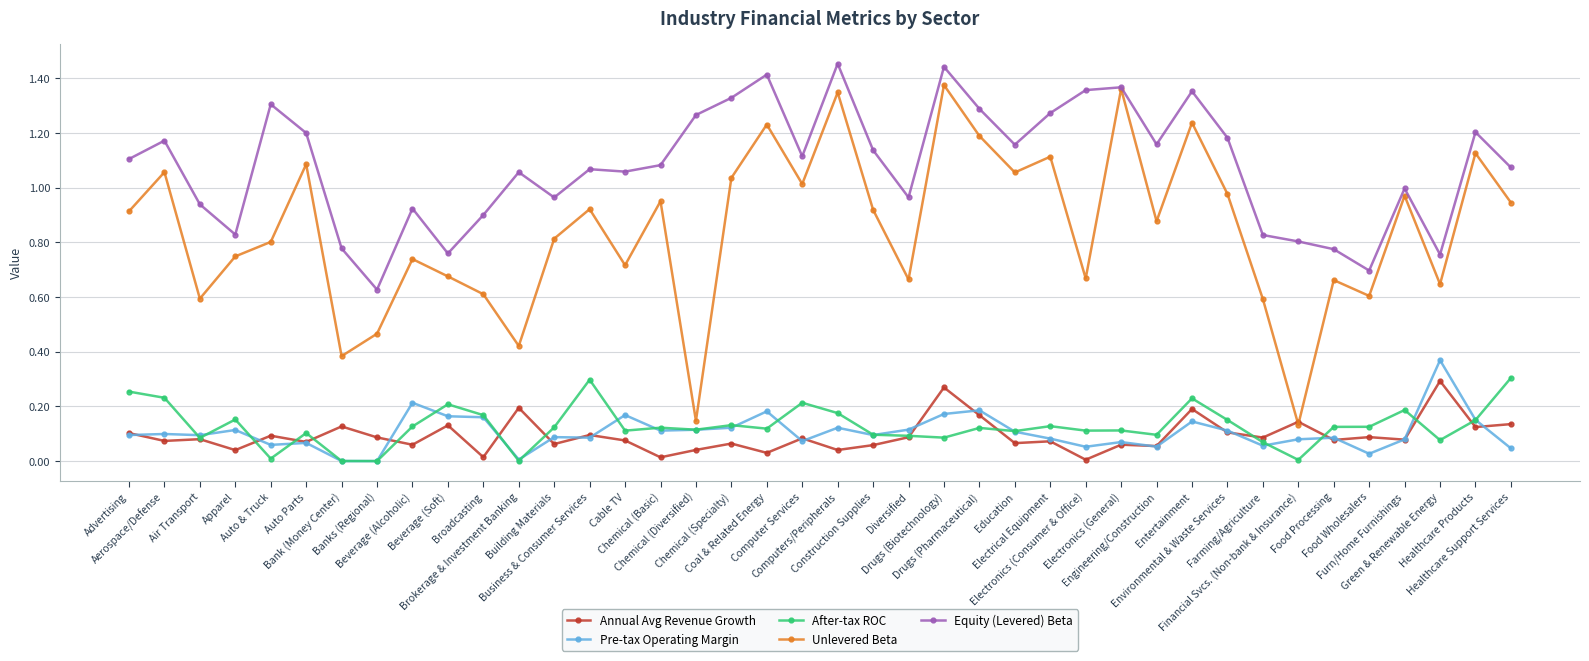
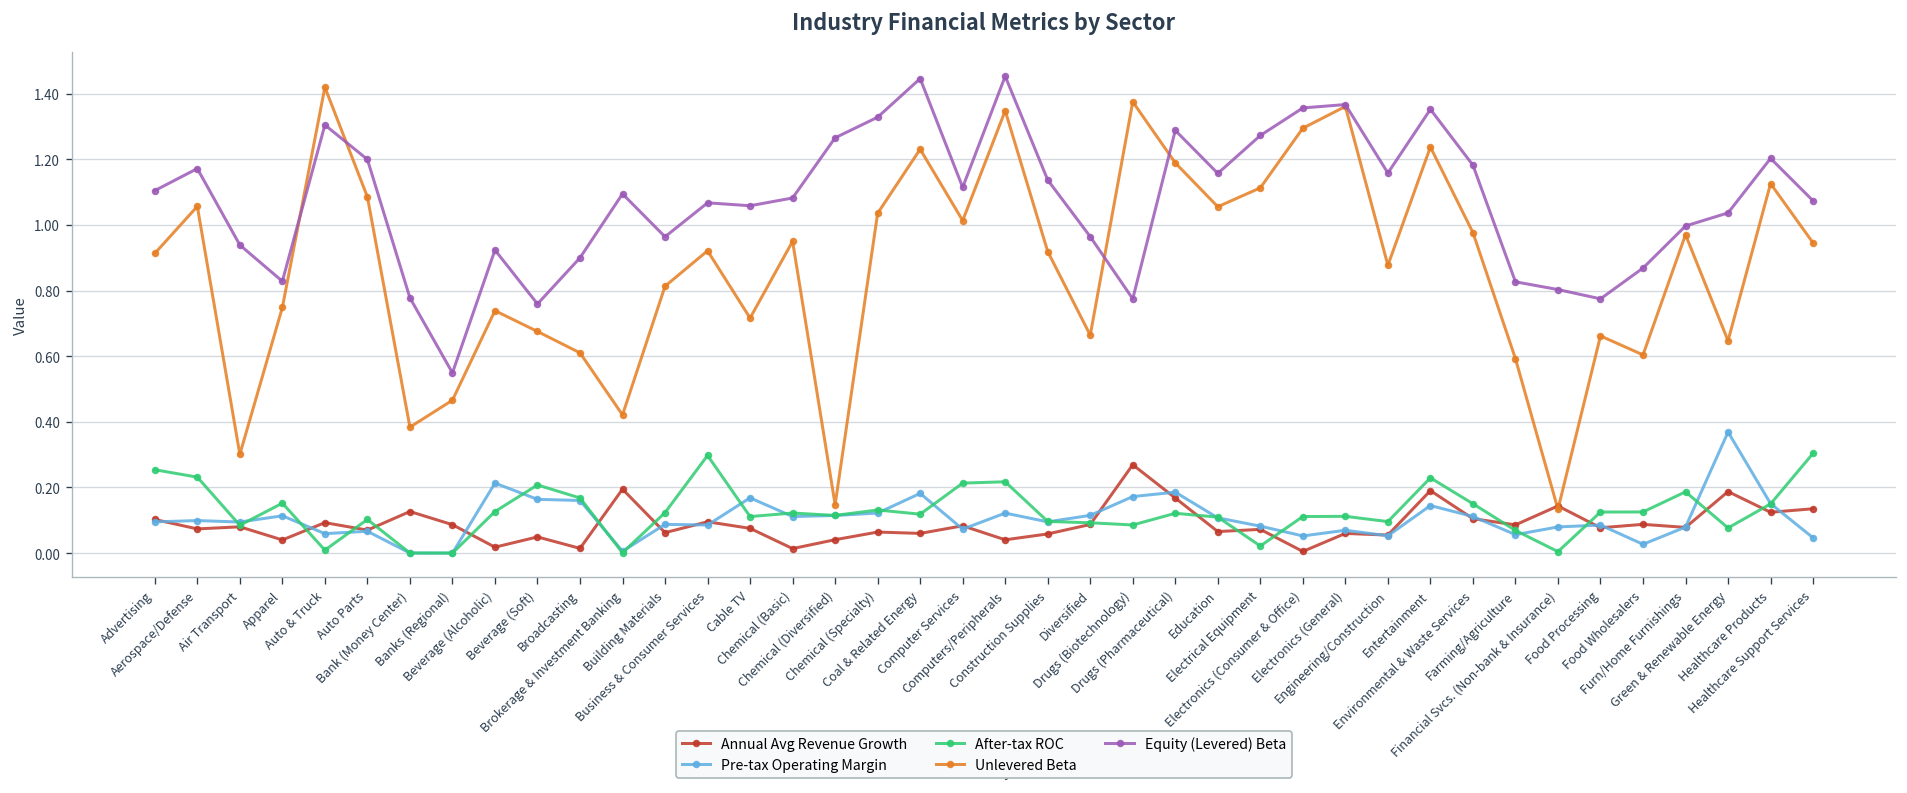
Unlevered Beta, Air Transport: 0.59 -> 0.30
Unlevered Beta, Auto & Truck: 0.80 -> 1.42
Equity (Levered) Beta, Banks (Regional): 0.63 -> 0.55
Annual Avg Revenue Growth, Beverage (Alcoholic): 0.06 -> 0.02
Annual Avg Revenue Growth, Beverage (Soft): 0.13 -> 0.05
Equity (Levered) Beta, Brokerage & Investment Banking: 1.06 -> 1.10
Annual Avg Revenue Growth, Coal & Related Energy: 0.03 -> 0.06
Equity (Levered) Beta, Coal & Related Energy: 1.41 -> 1.45
After-tax ROC, Computers/Peripherals: 0.18 -> 0.22
Equity (Levered) Beta, Drugs (Biotechnology): 1.44 -> 0.78
After-tax ROC, Electrical Equipment: 0.13 -> 0.02
Unlevered Beta, Electronics (Consumer & Office): 0.67 -> 1.30
Equity (Levered) Beta, Food Wholesalers: 0.70 -> 0.87
Annual Avg Revenue Growth, Green & Renewable Energy: 0.29 -> 0.19
Equity (Levered) Beta, Green & Renewable Energy: 0.76 -> 1.04
